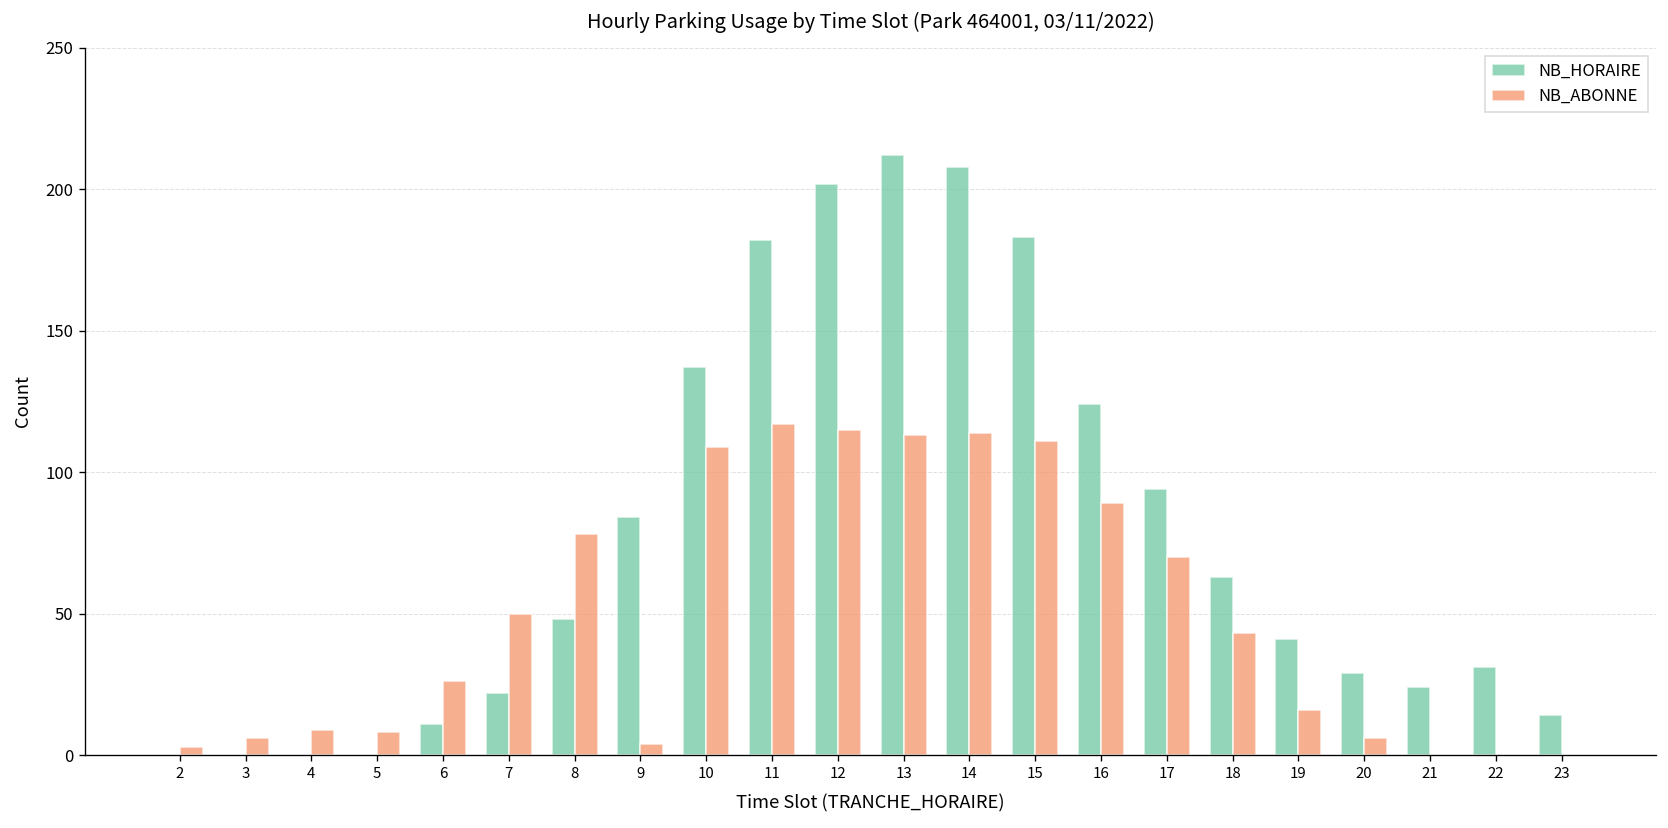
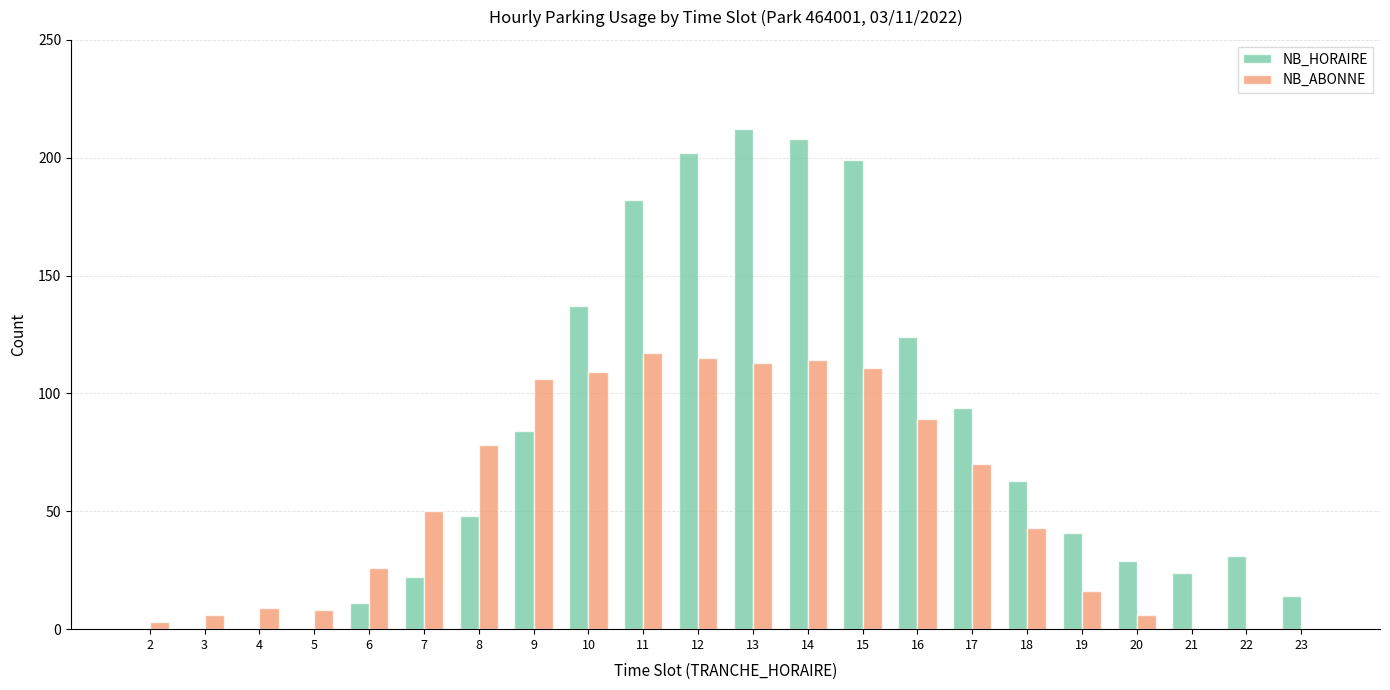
NB_ABONNE, 9: 4 -> 106
NB_HORAIRE, 15: 183 -> 199
